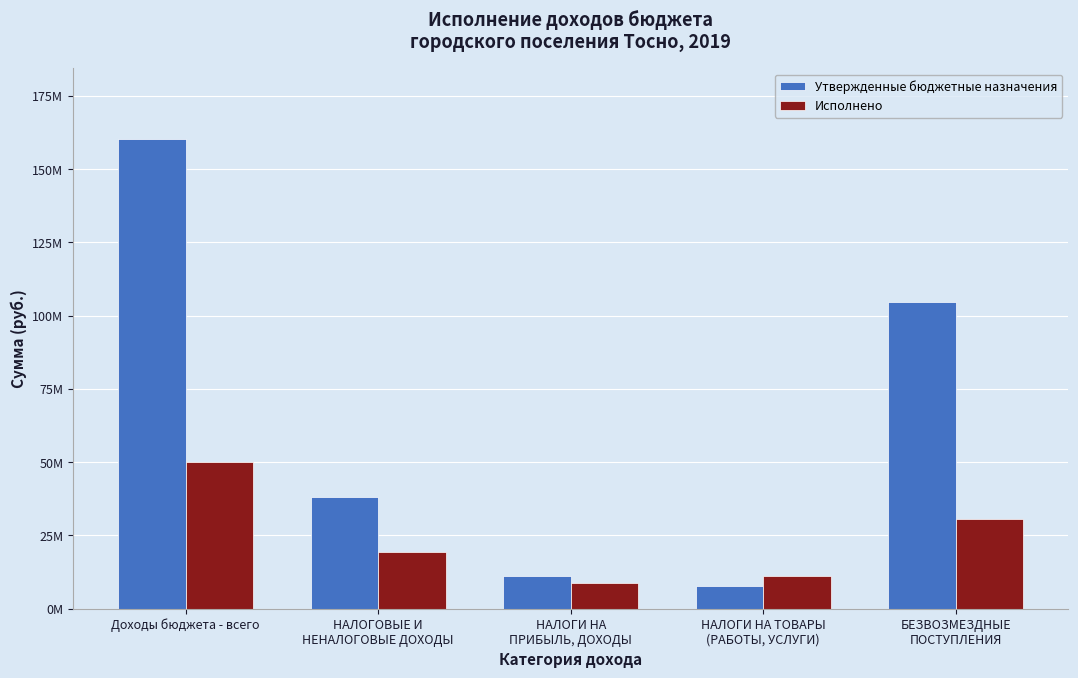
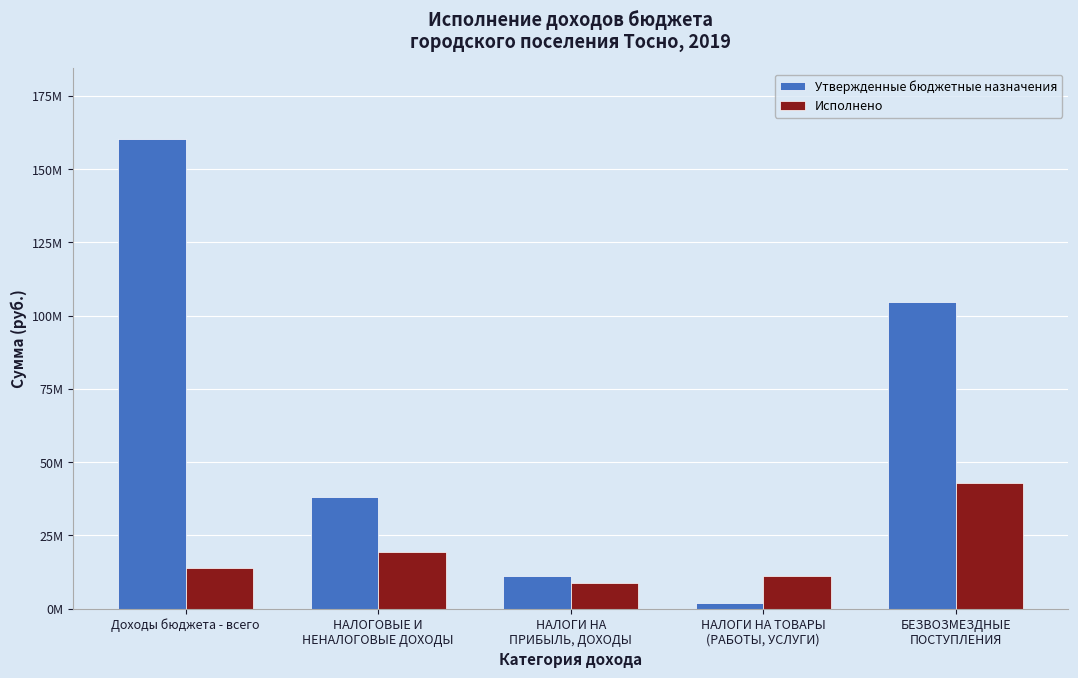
Исполнено, Доходы бюджета - всего: 50000000 -> 14000000
Утвержденные бюджетные назначения, НАЛОГИ НА ТОВАРЫ (РАБОТЫ, УСЛУГИ): 8000000 -> 2000000
Исполнено, БЕЗВОЗМЕЗДНЫЕ ПОСТУПЛЕНИЯ: 31000000 -> 43000000
